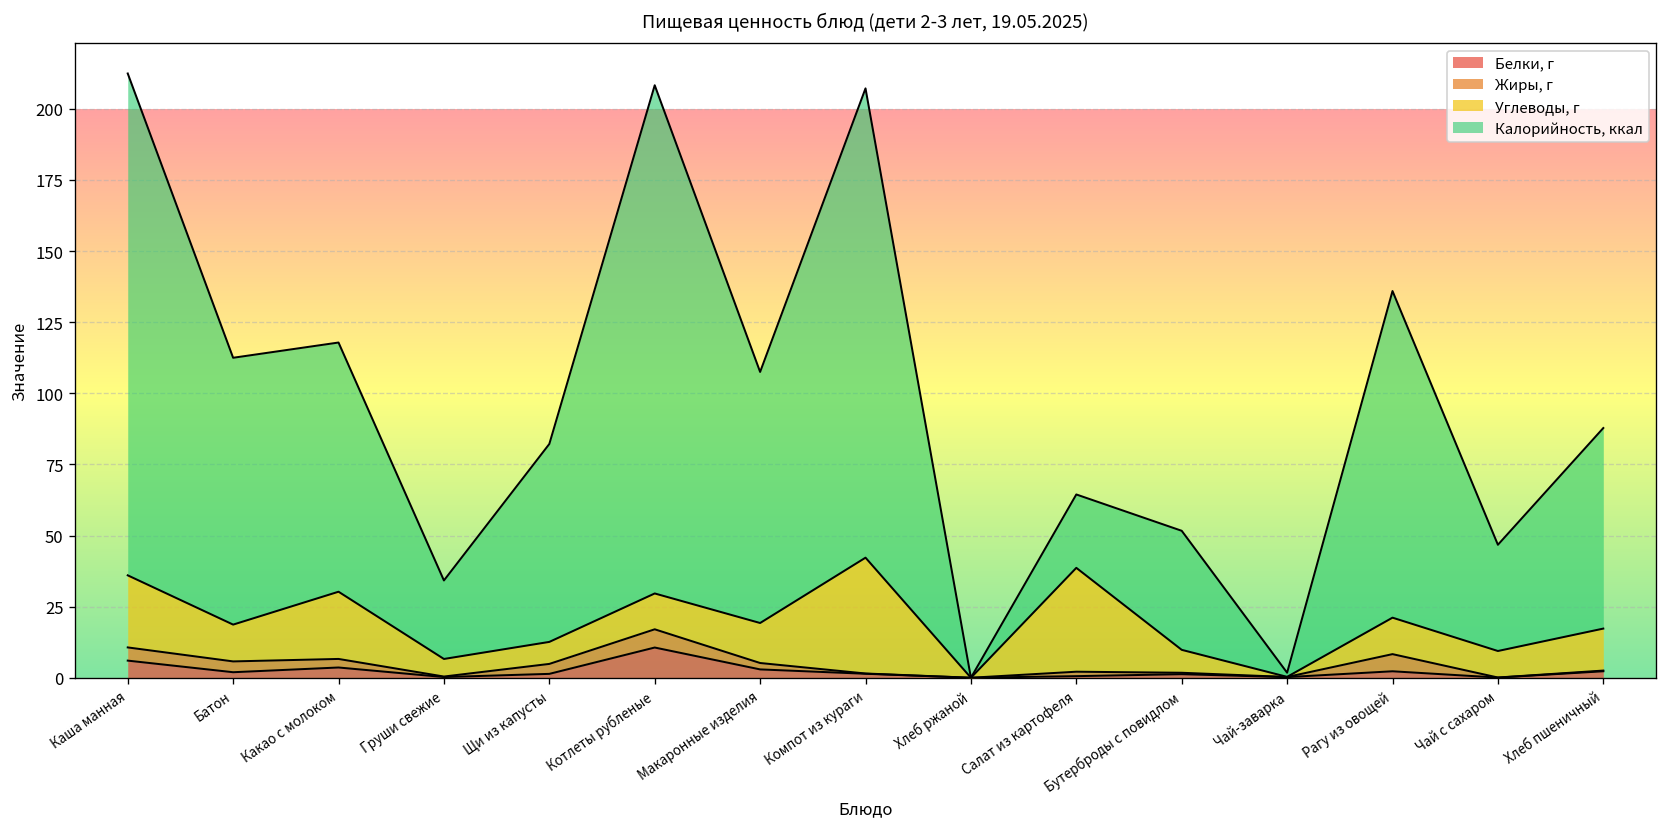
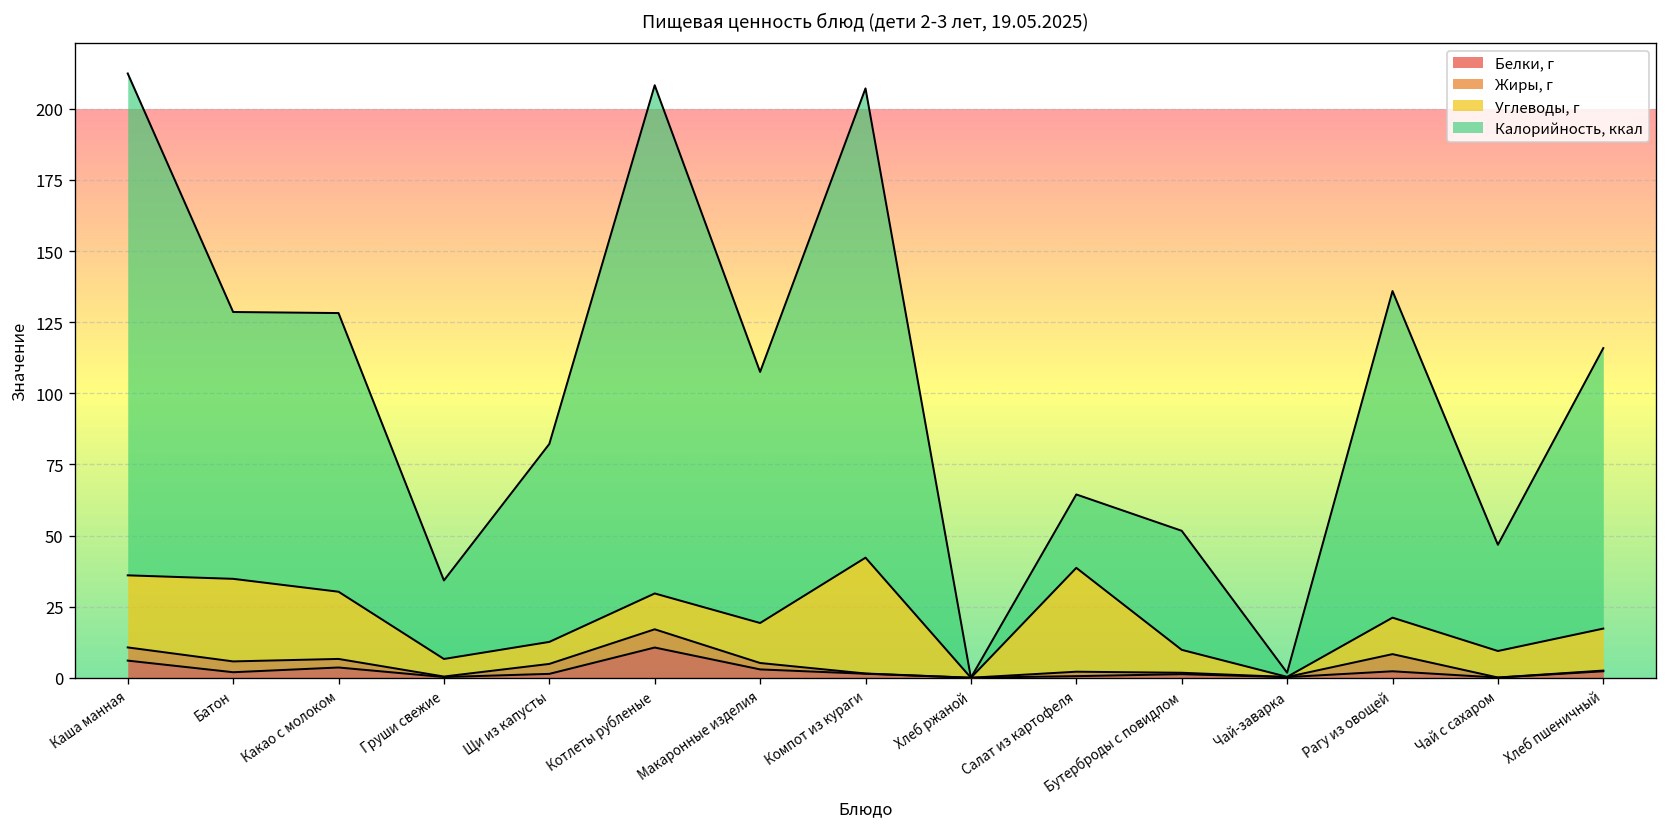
Углеводы, г, Батон: 13 -> 29
Калорийность, ккал, Какао с молоком: 88 -> 98
Калорийность, ккал, Хлеб пшеничный: 71 -> 99
